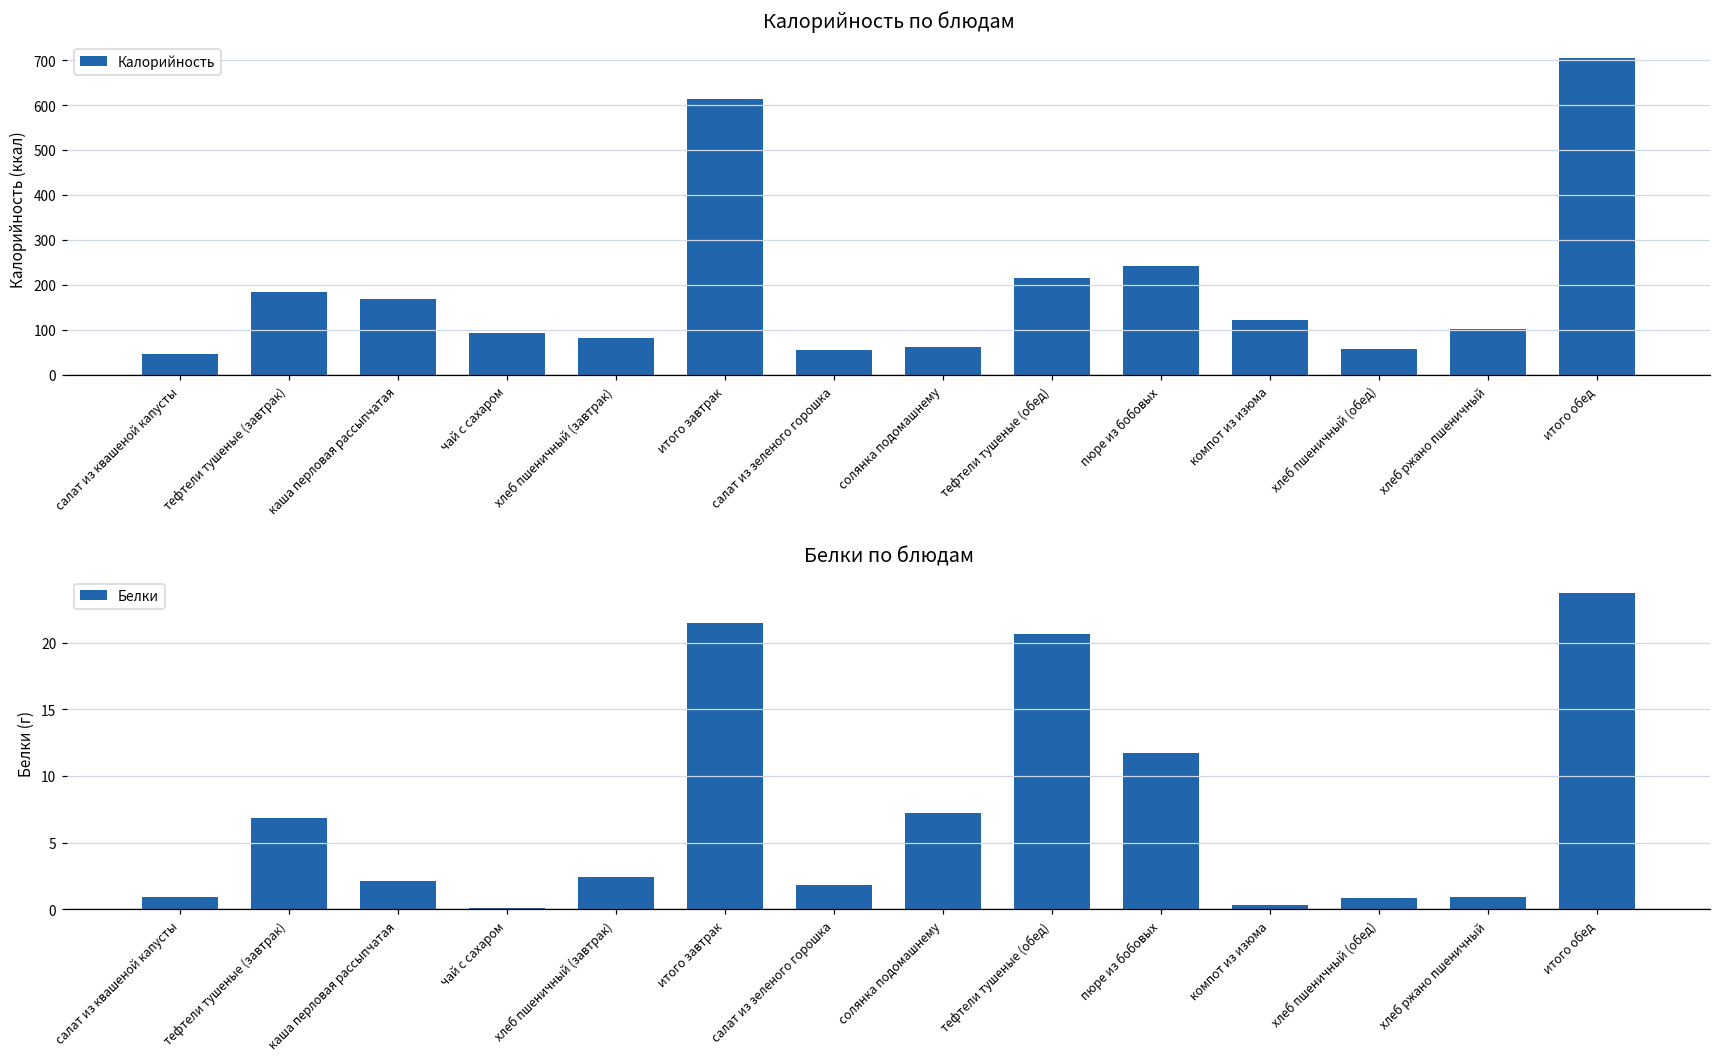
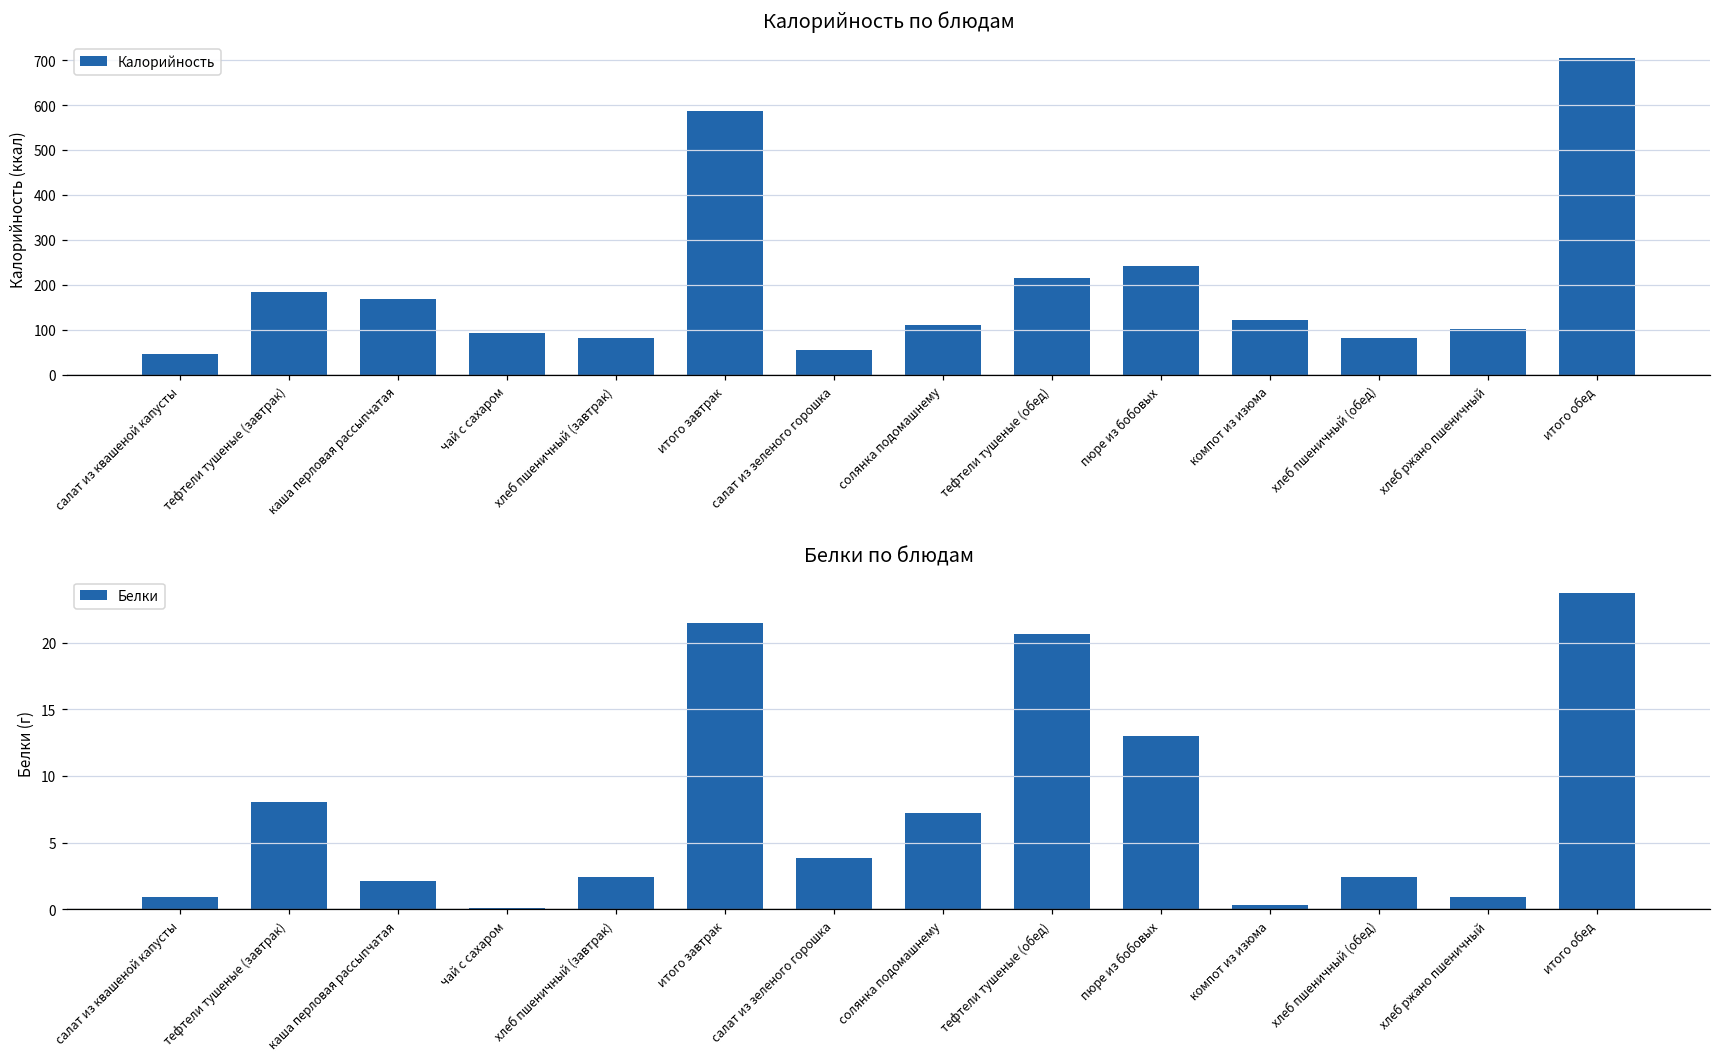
Калорийность по блюдам, итого завтрак: 610 -> 590
Калорийность по блюдам, солянка подомашнему: 60 -> 110
Калорийность по блюдам, хлеб пшеничный (обед): 60 -> 80
Белки по блюдам, тефтели тушеные (завтрак): 6.9 -> 8.1
Белки по блюдам, салат из зеленого горошка: 1.9 -> 3.9
Белки по блюдам, пюре из бобовых: 11.7 -> 13.0
Белки по блюдам, хлеб пшеничный (обед): 0.9 -> 2.4
